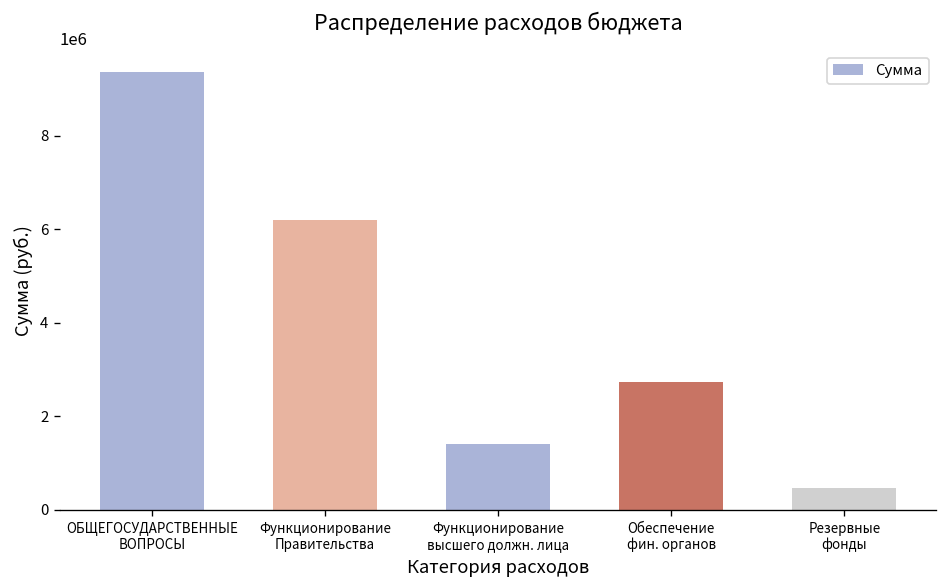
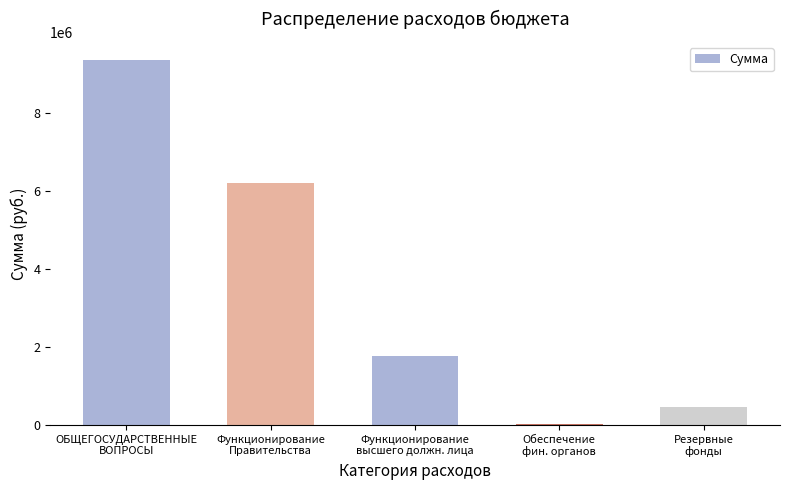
Функционирование высшего должн. лица: 1400000 -> 1800000
Обеспечение фин. органов: 2700000 -> 0
